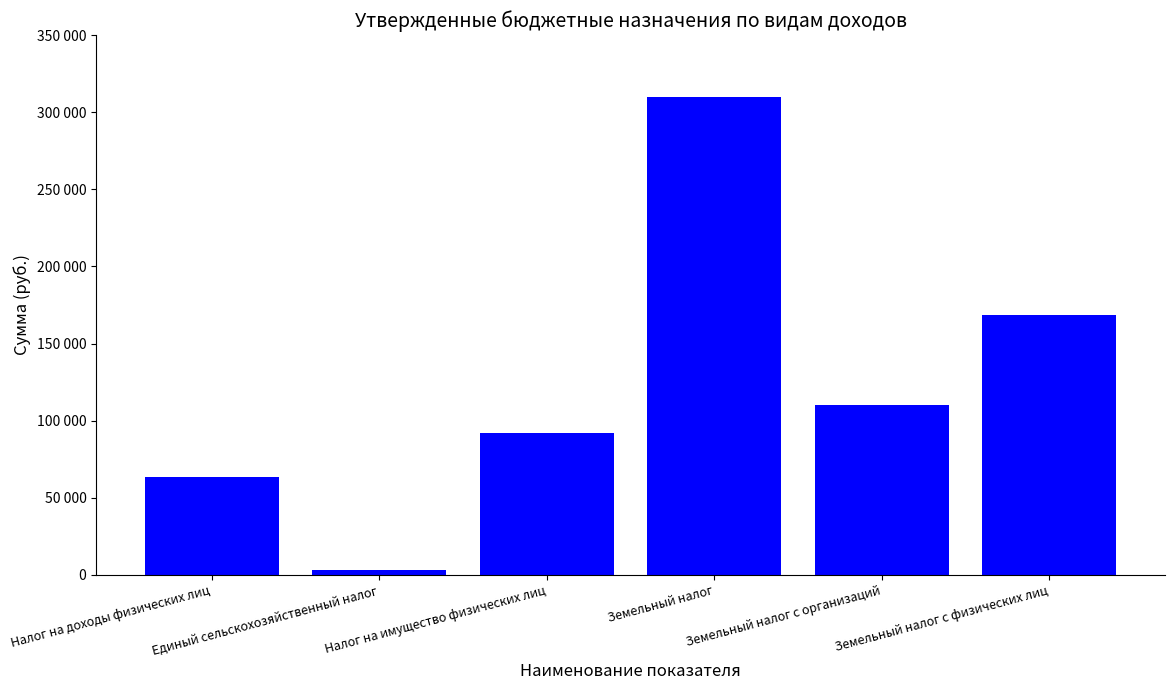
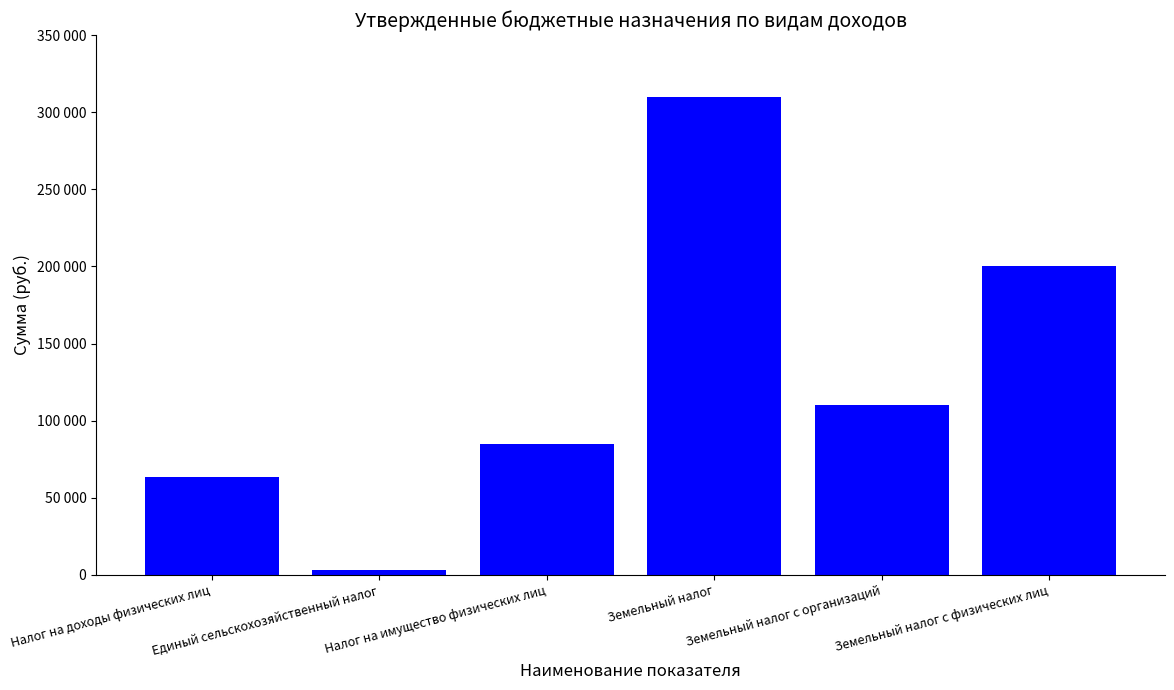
Налог на имущество физических лиц: 92000 -> 85000
Земельный налог с физических лиц: 169000 -> 200000
